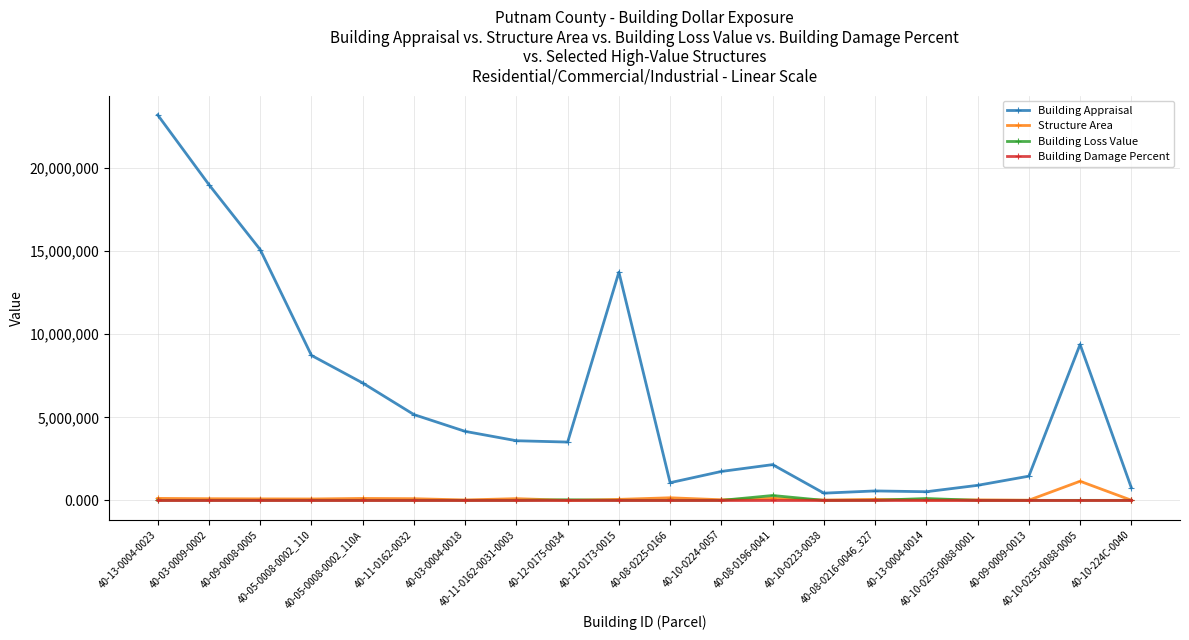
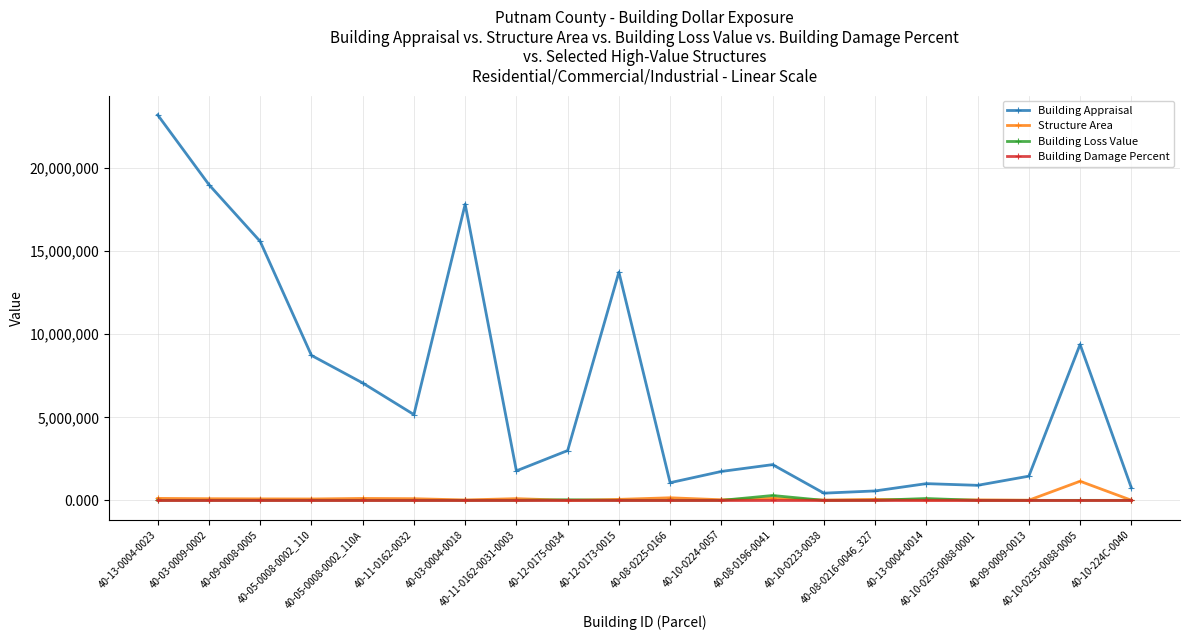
Building Appraisal, 40-09-0008-0005: 15,100,000 -> 15,600,000
Building Appraisal, 40-03-0004-0018: 4,200,000 -> 17,800,000
Building Appraisal, 40-11-0162-0031-0003: 3,600,000 -> 1,800,000
Building Appraisal, 40-12-0175-0034: 3,500,000 -> 3,000,000
Building Appraisal, 40-13-0004-0014: 500,000 -> 1,000,000
